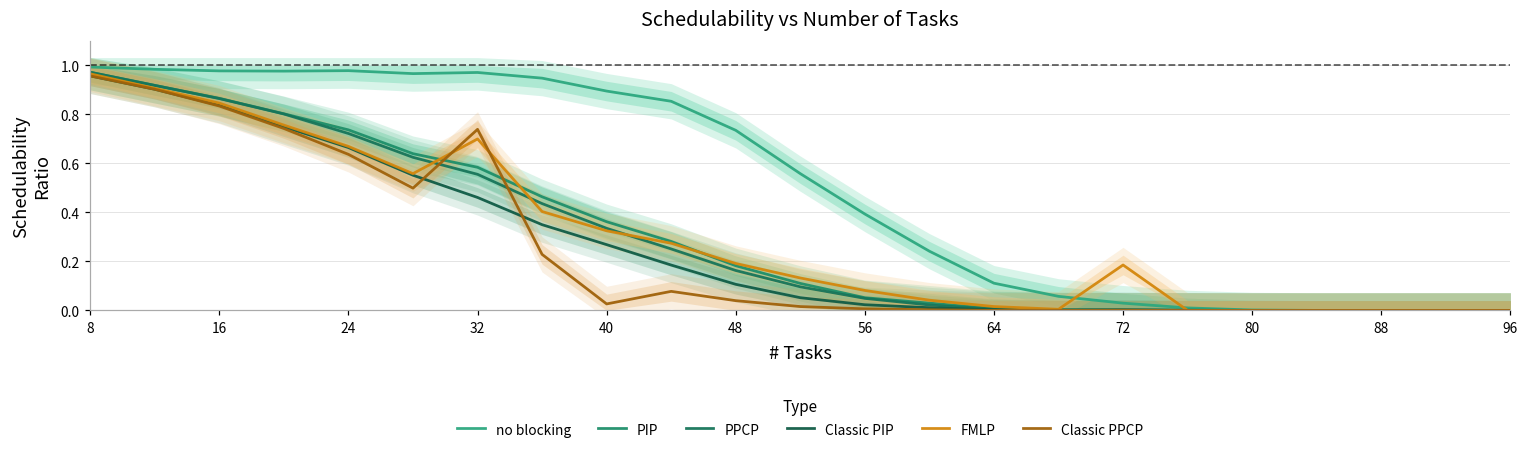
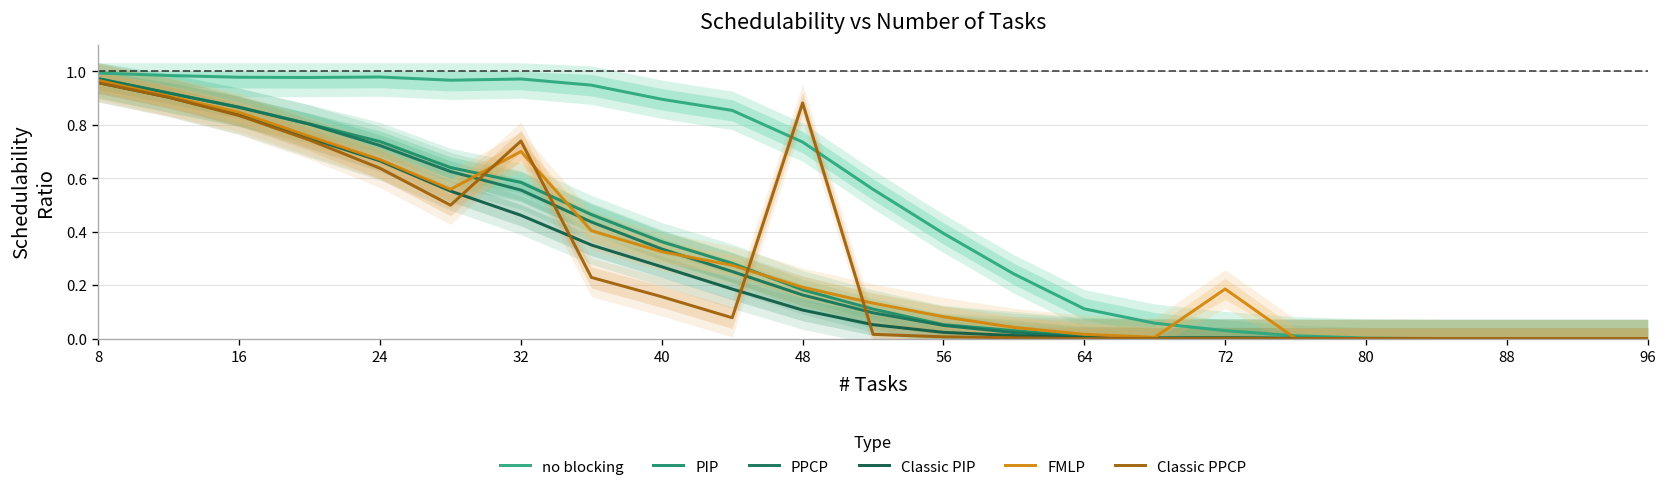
Classic PPCP, 40: 0.03 -> 0.16
Classic PPCP, 48: 0.04 -> 0.88
